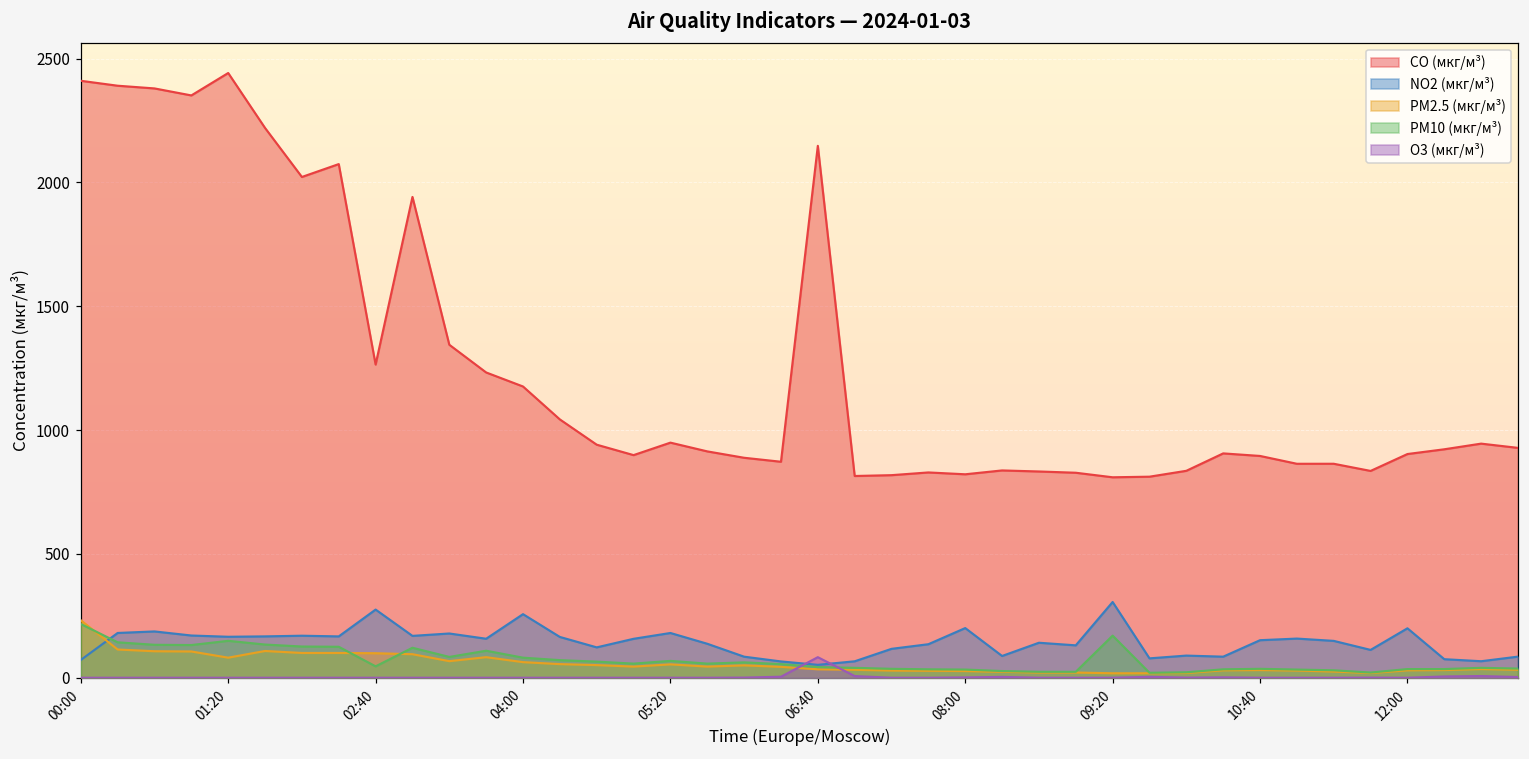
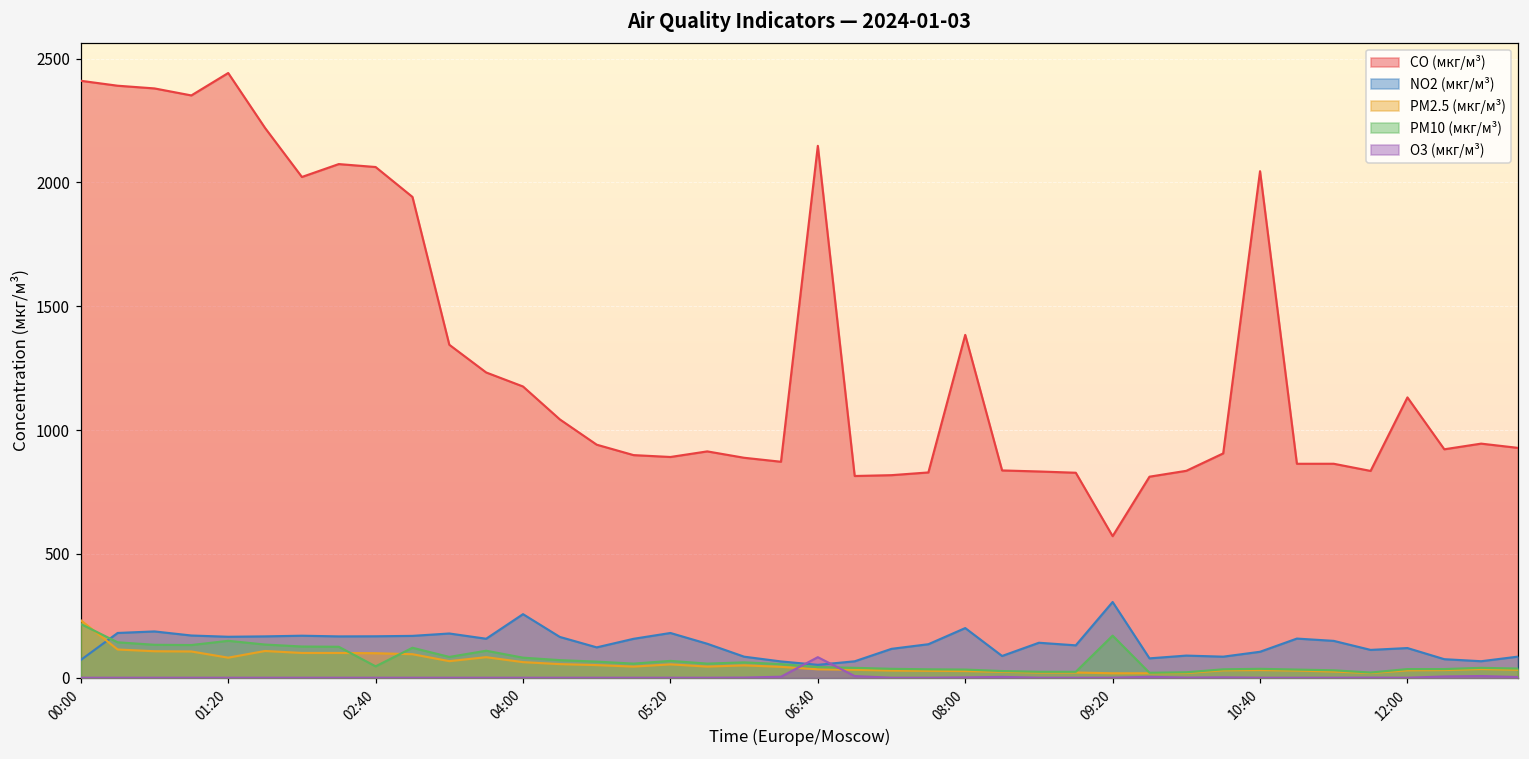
CO (мкг/м³), 02:40: 1260 -> 2060
NO2 (мкг/м³), 02:40: 280 -> 170
CO (мкг/м³), 05:20: 950 -> 890
CO (мкг/м³), 08:00: 820 -> 1380
CO (мкг/м³), 09:20: 810 -> 570
CO (мкг/м³), 10:40: 900 -> 2050
NO2 (мкг/м³), 10:40: 150 -> 100
CO (мкг/м³), 12:00: 900 -> 1130
NO2 (мкг/м³), 12:00: 200 -> 120
